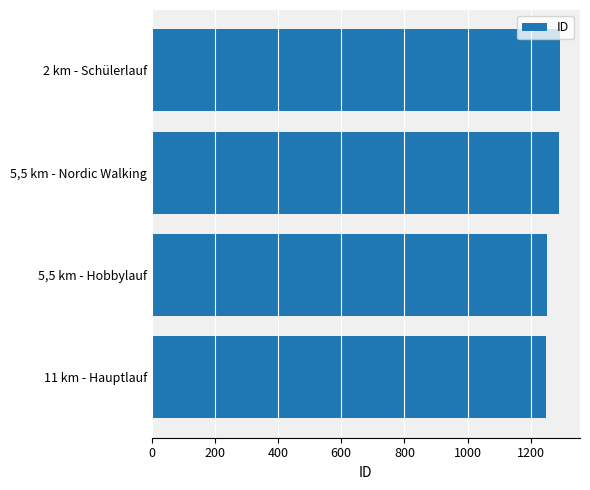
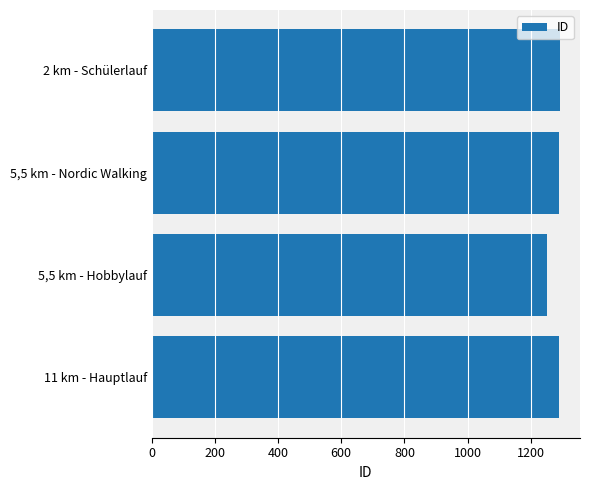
11 km - Hauptlauf: 1250 -> 1290
